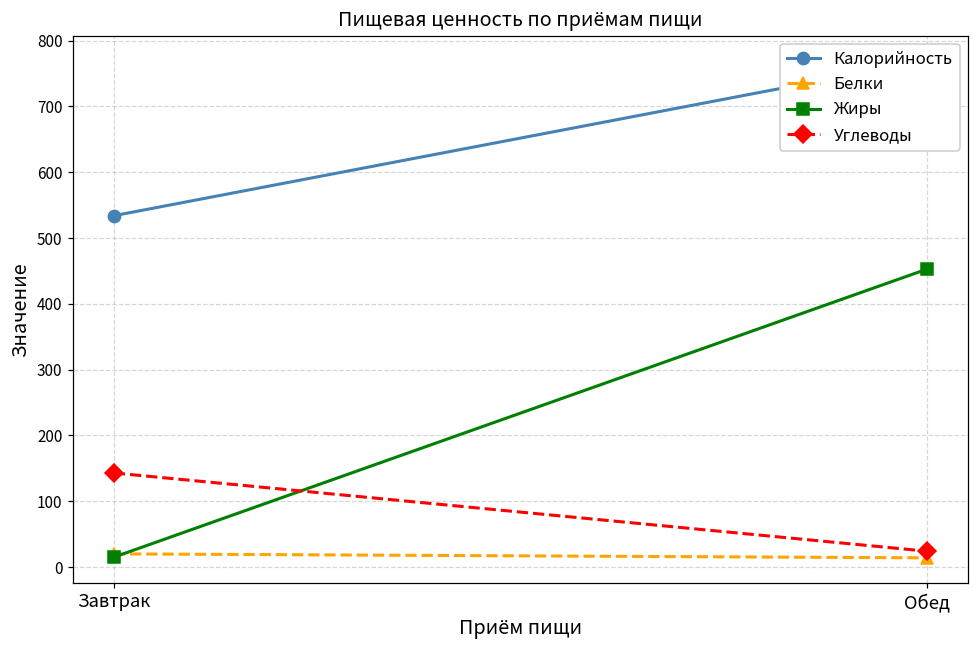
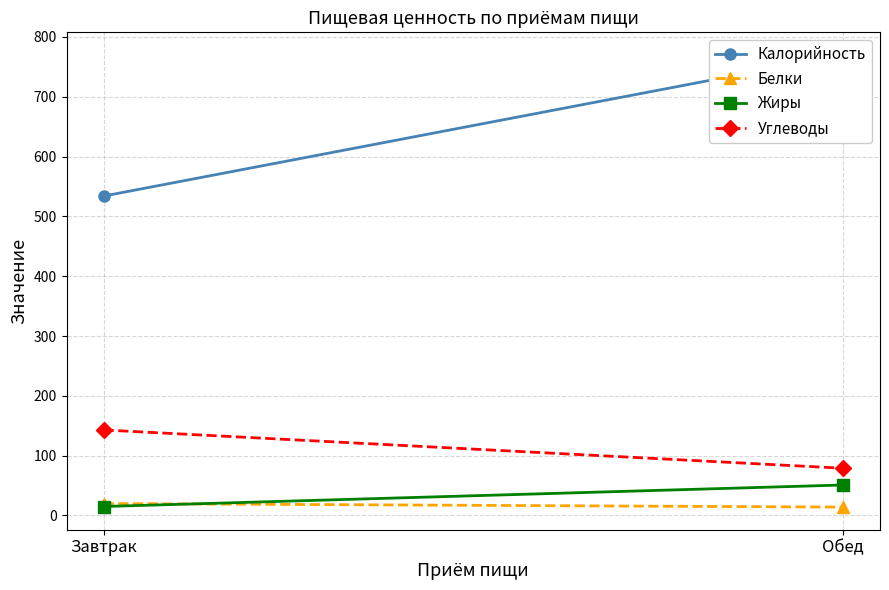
Жиры, Обед: 450 -> 50
Углеводы, Обед: 20 -> 80
